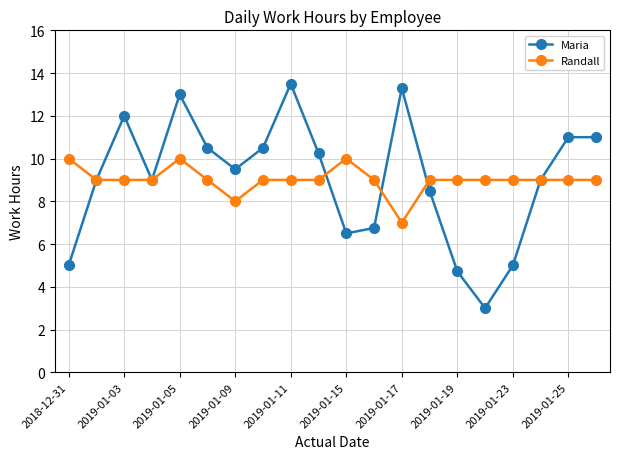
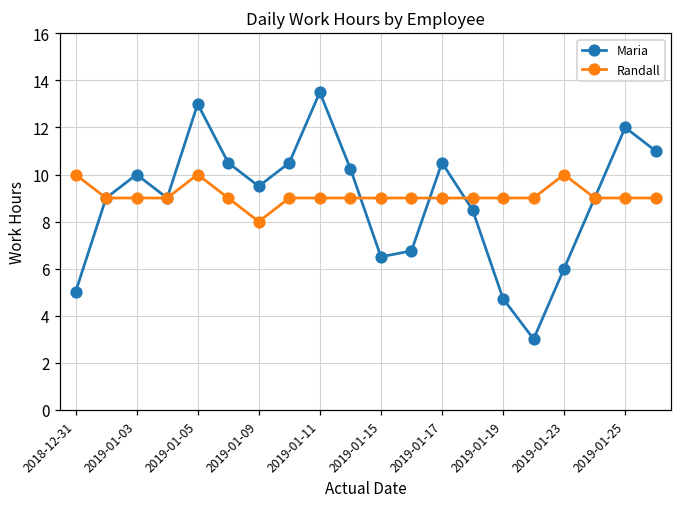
Maria, 2019-01-03: 12 -> 10
Randall, 2019-01-15: 10 -> 9
Maria, 2019-01-17: 13.3 -> 10.5
Randall, 2019-01-17: 7 -> 9
Maria, 2019-01-23: 5 -> 6
Randall, 2019-01-23: 9 -> 10
Maria, 2019-01-25: 11 -> 12
